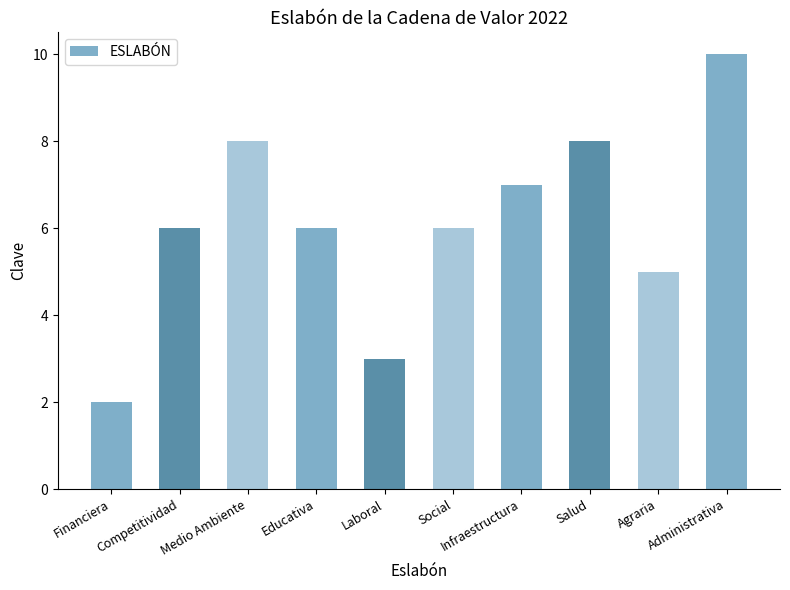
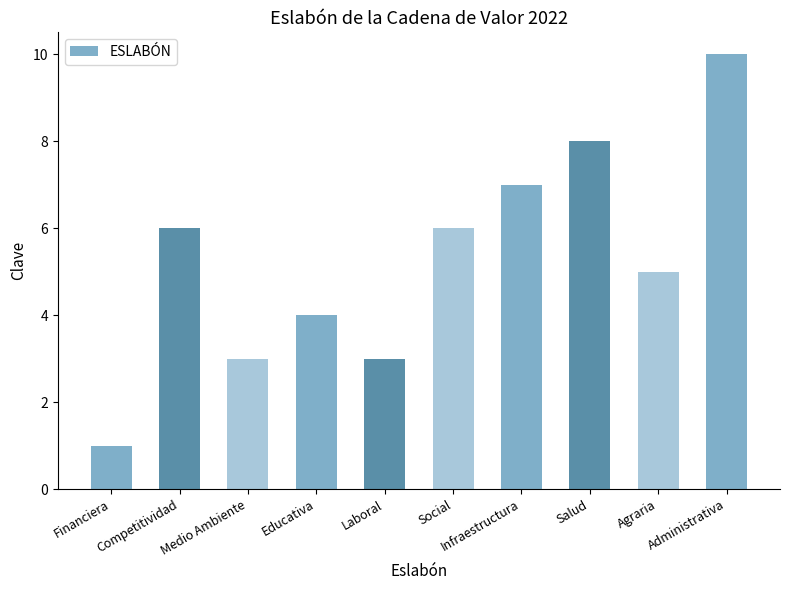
Financiera: 2 -> 1
Medio Ambiente: 8 -> 3
Educativa: 6 -> 4
